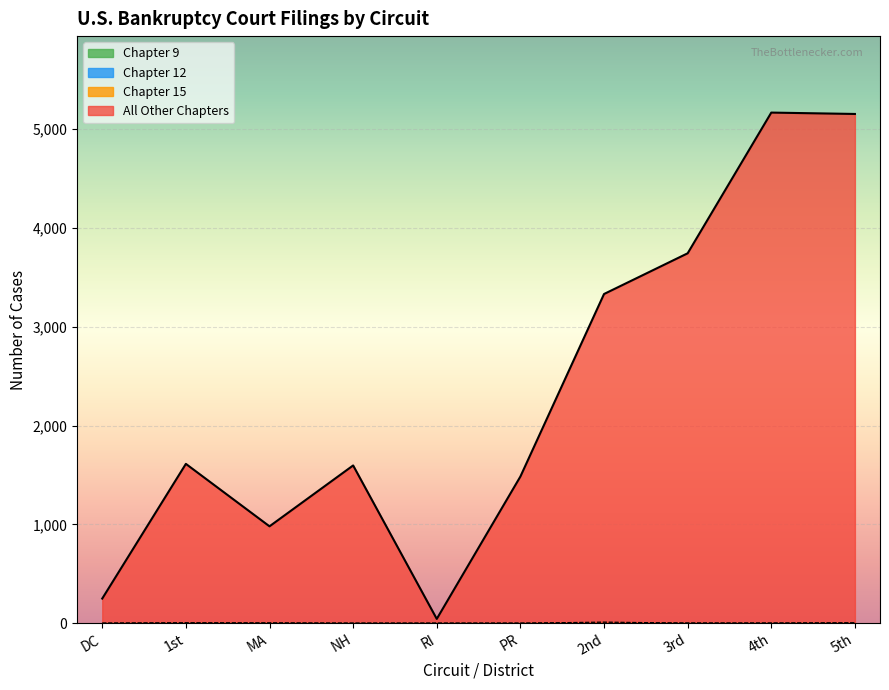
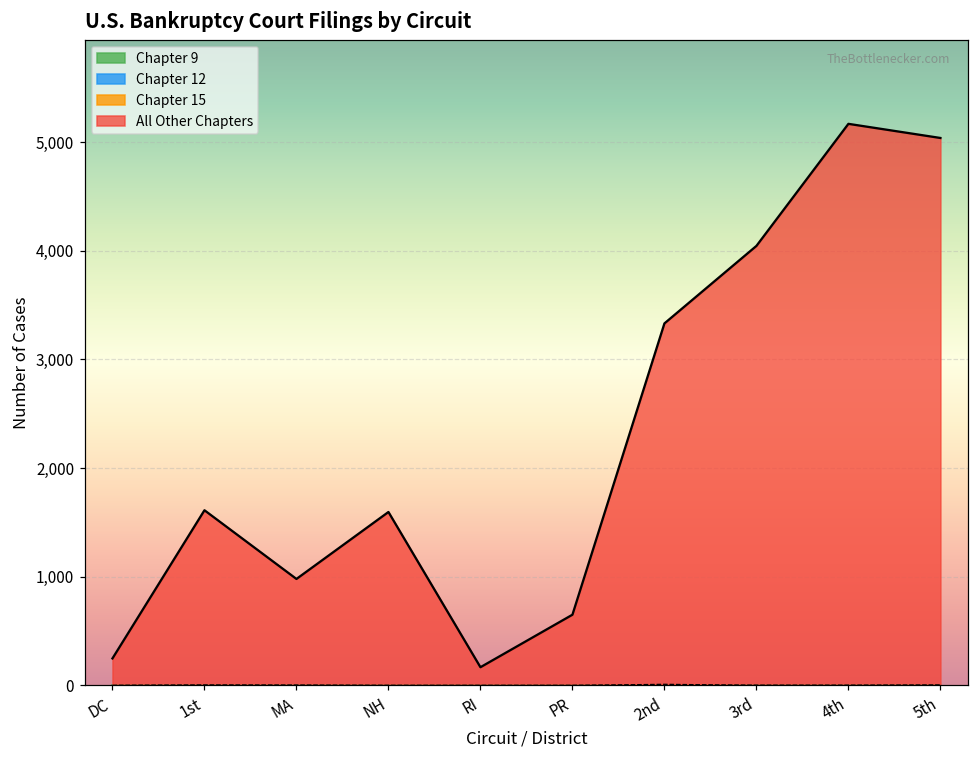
All Other Chapters, RI: 0 -> 200
All Other Chapters, PR: 1,500 -> 700
All Other Chapters, 3rd: 3,700 -> 4,000
All Other Chapters, 5th: 5,200 -> 5,000
